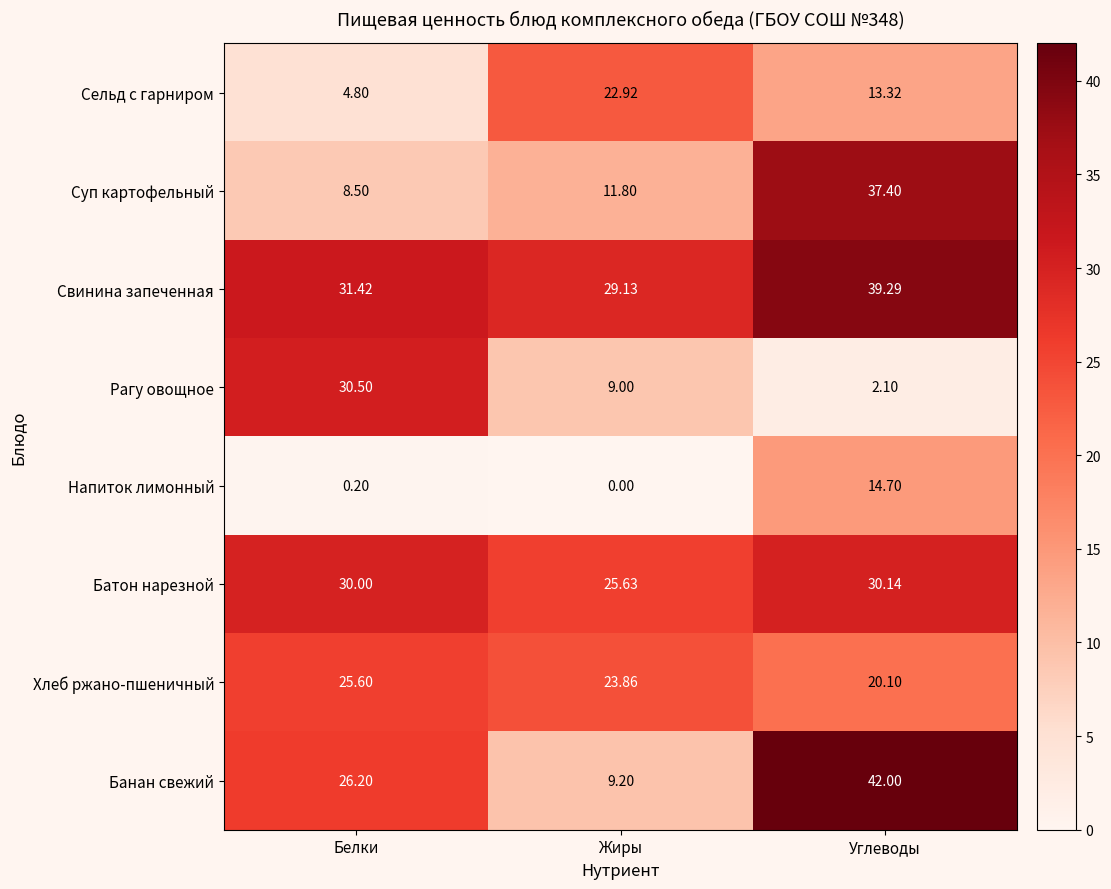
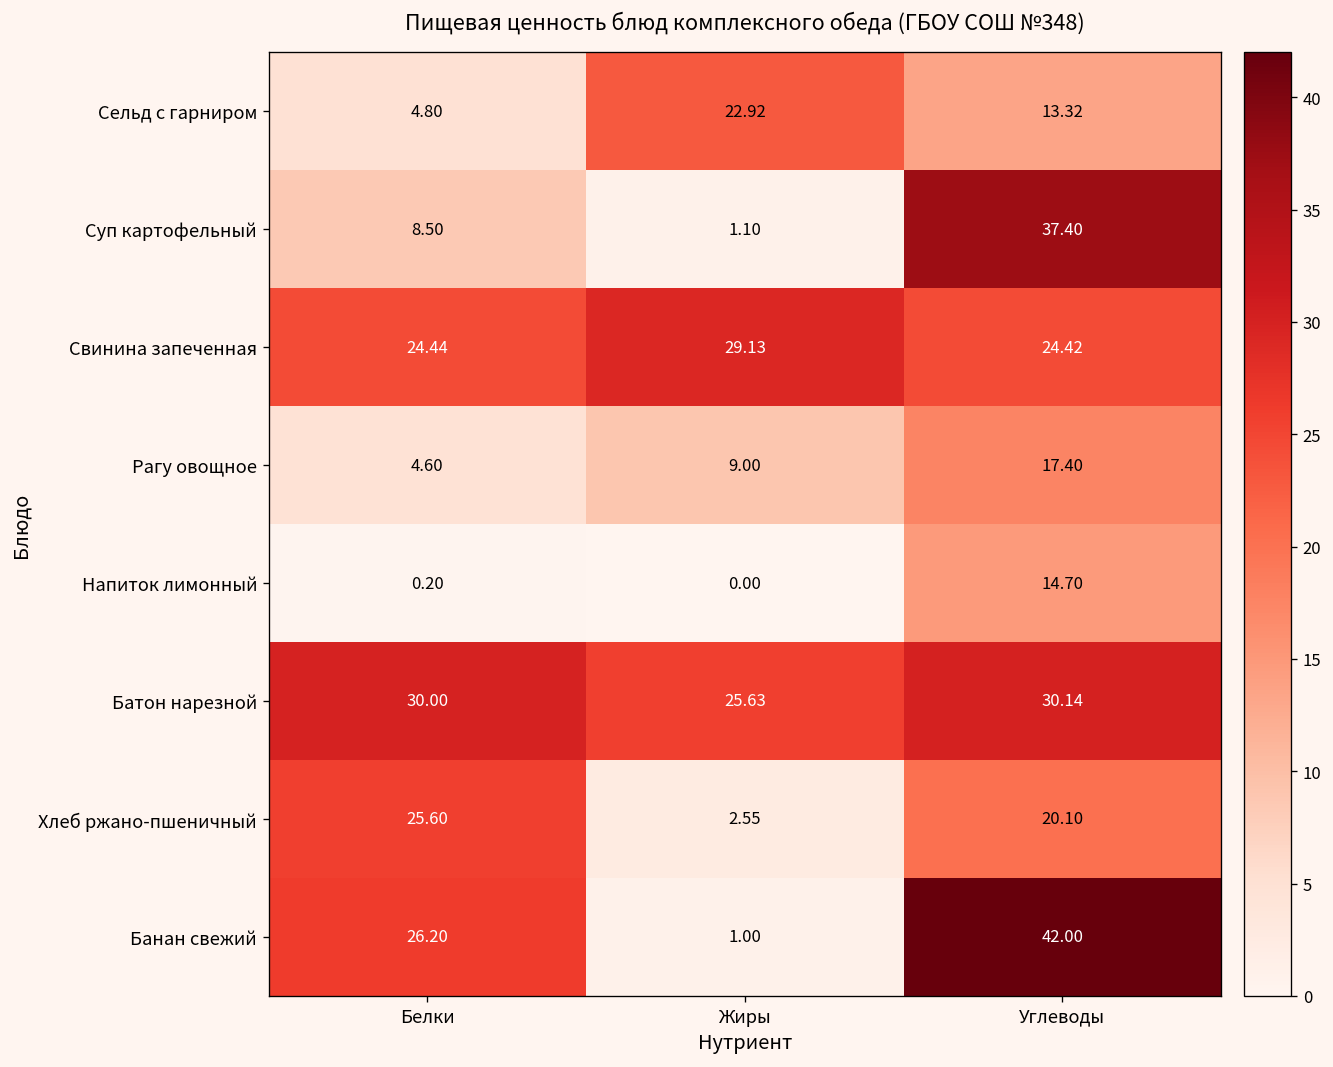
Суп картофельный, Жиры: 11.80 -> 1.10
Свинина запеченная, Белки: 31.42 -> 24.44
Свинина запеченная, Углеводы: 39.29 -> 24.42
Рагу овощное, Белки: 30.50 -> 4.60
Рагу овощное, Углеводы: 2.10 -> 17.40
Хлеб ржано-пшеничный, Жиры: 23.86 -> 2.55
Банан свежий, Жиры: 9.20 -> 1.00
